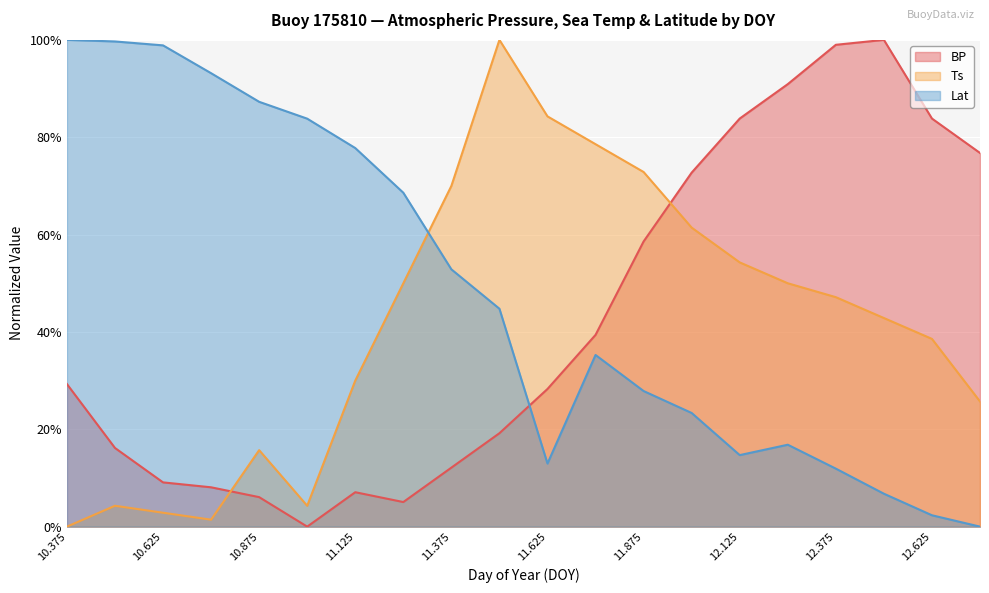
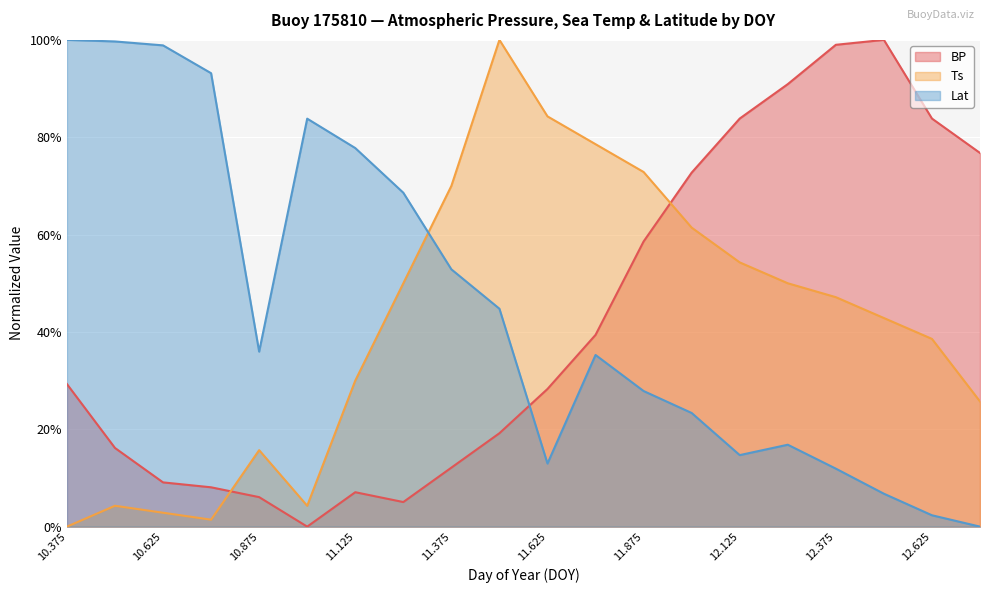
Lat, 10.875: 87% -> 36%
